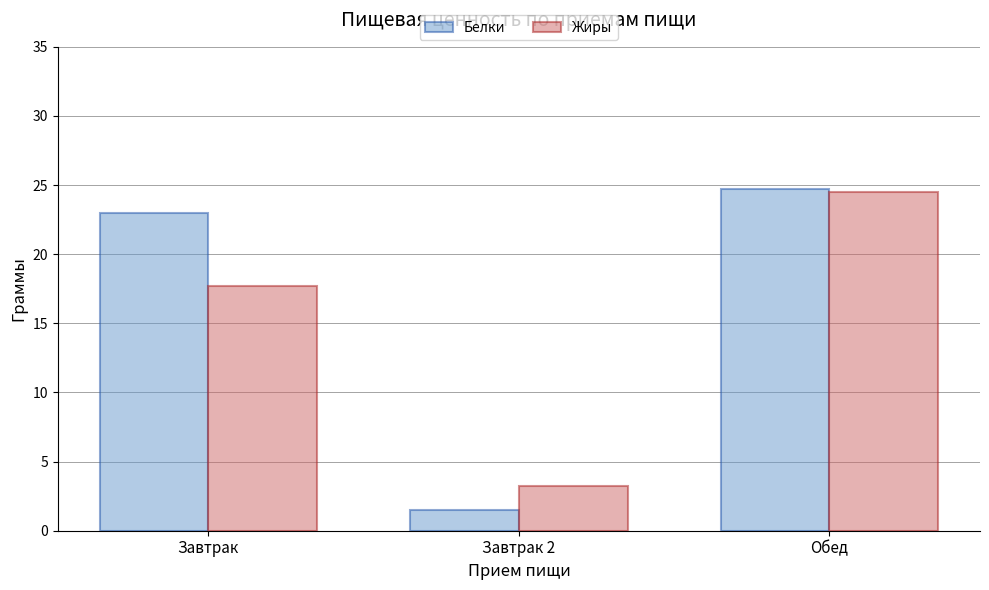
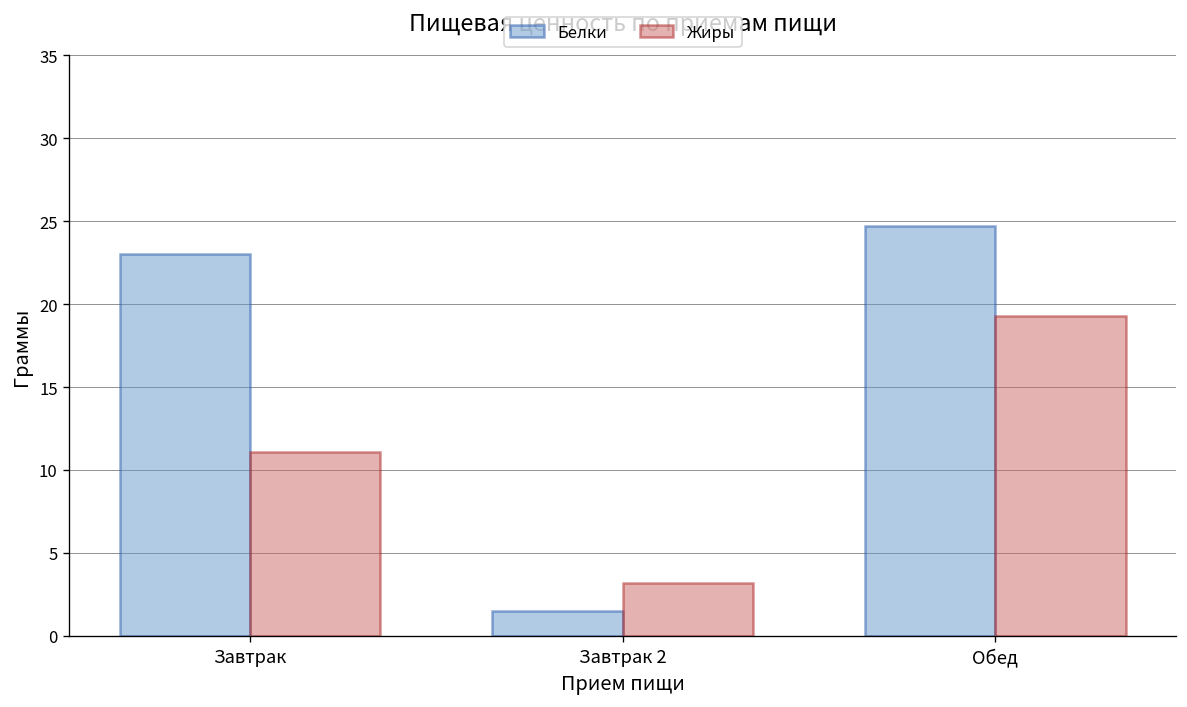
Жиры, Завтрак: 17.7 -> 11.1
Жиры, Обед: 24.5 -> 19.3
